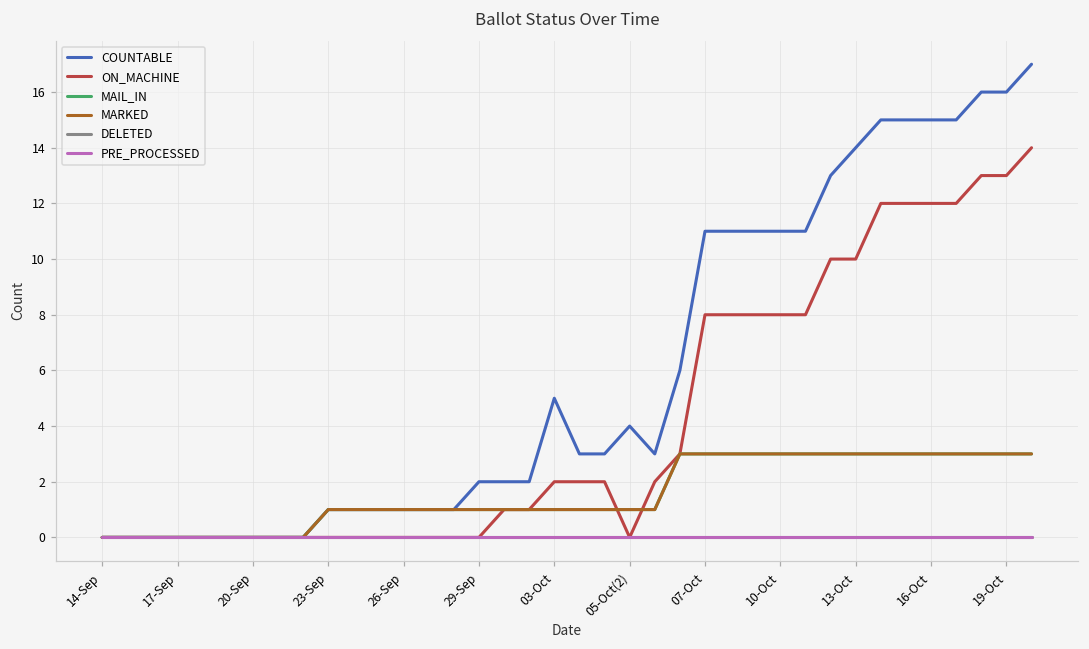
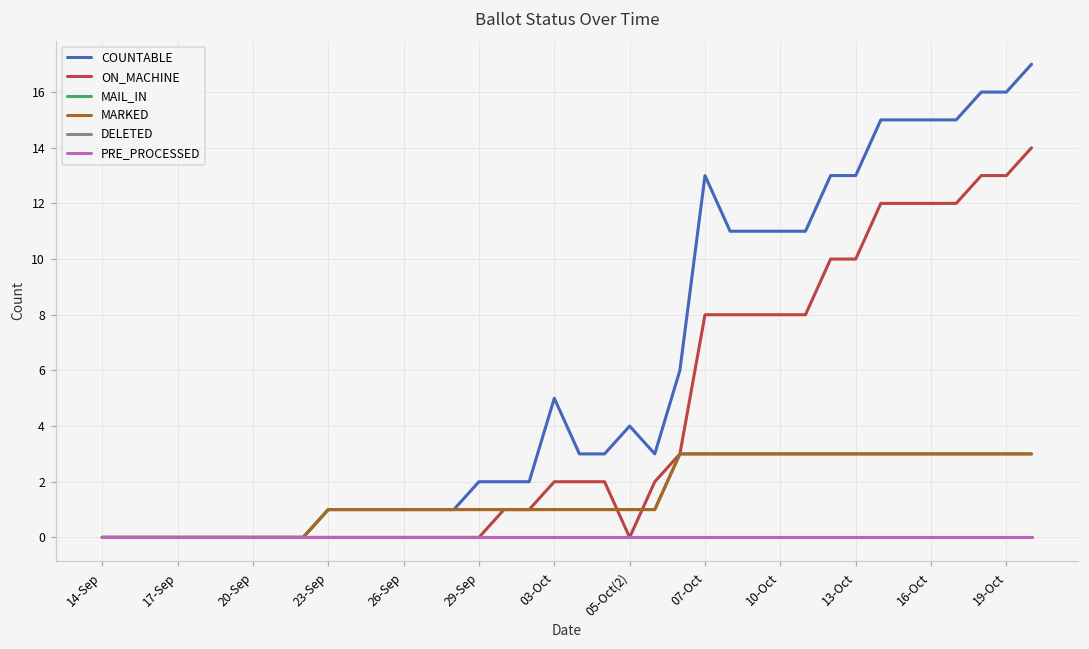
COUNTABLE, 07-Oct: 11 -> 13
COUNTABLE, 13-Oct: 14 -> 13
